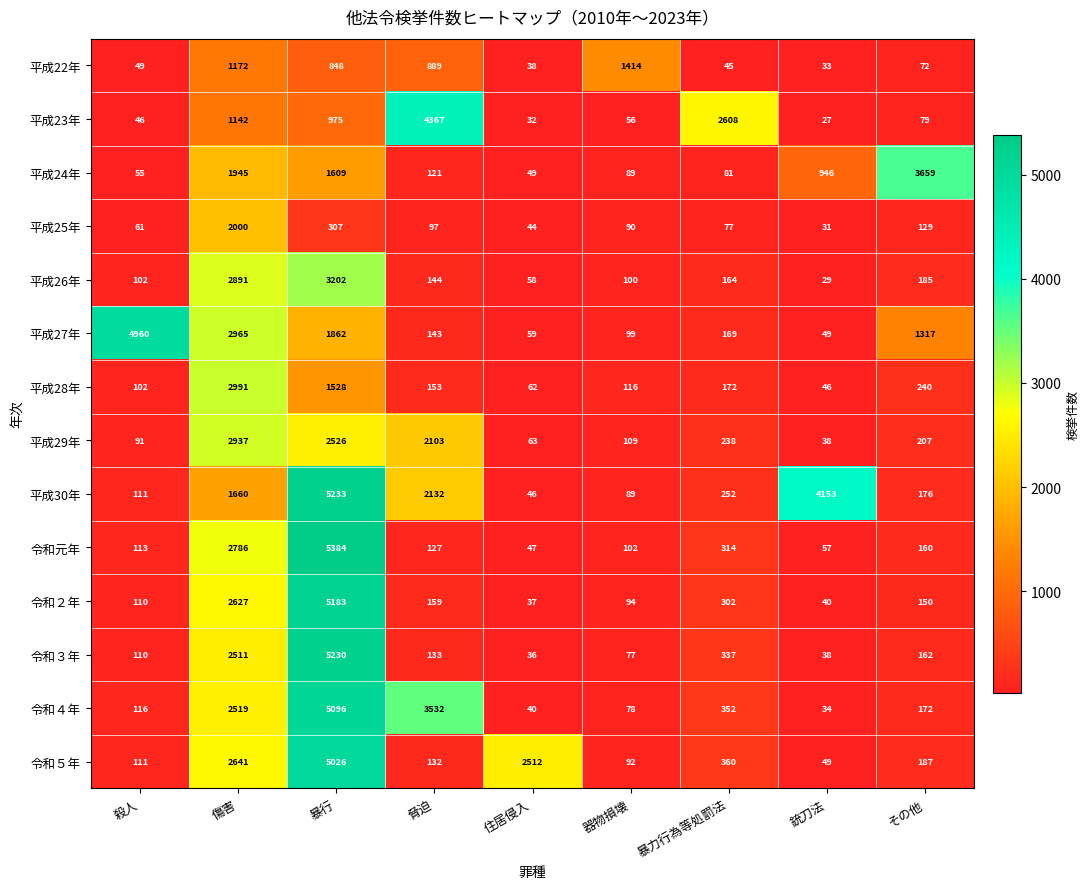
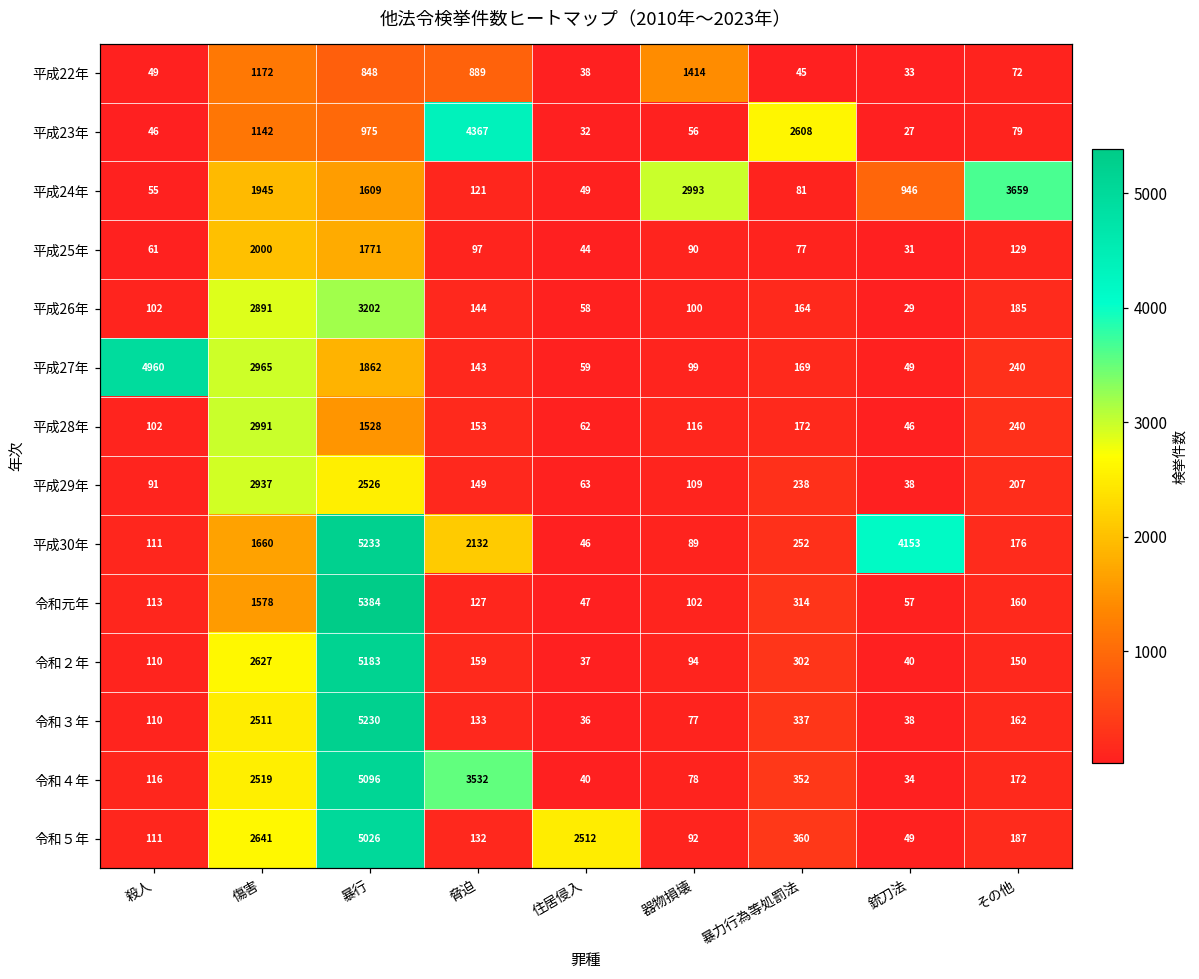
平成24年, 器物損壊: 89 -> 2993
平成25年, 暴行: 307 -> 1771
平成27年, その他: 1317 -> 240
平成29年, 脅迫: 2103 -> 149
令和元年, 傷害: 2786 -> 1578
